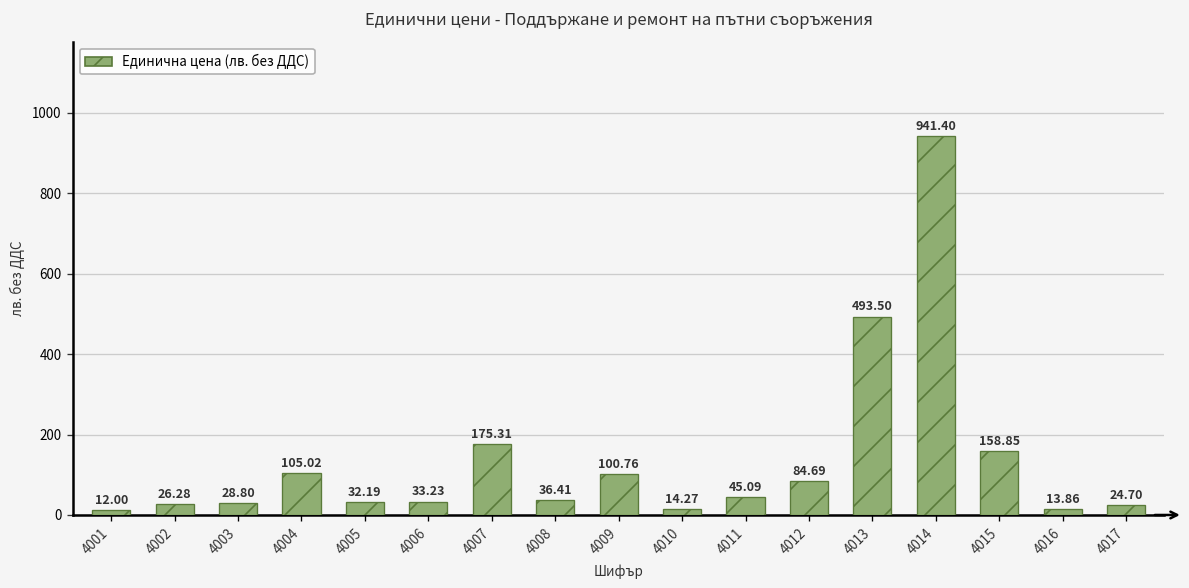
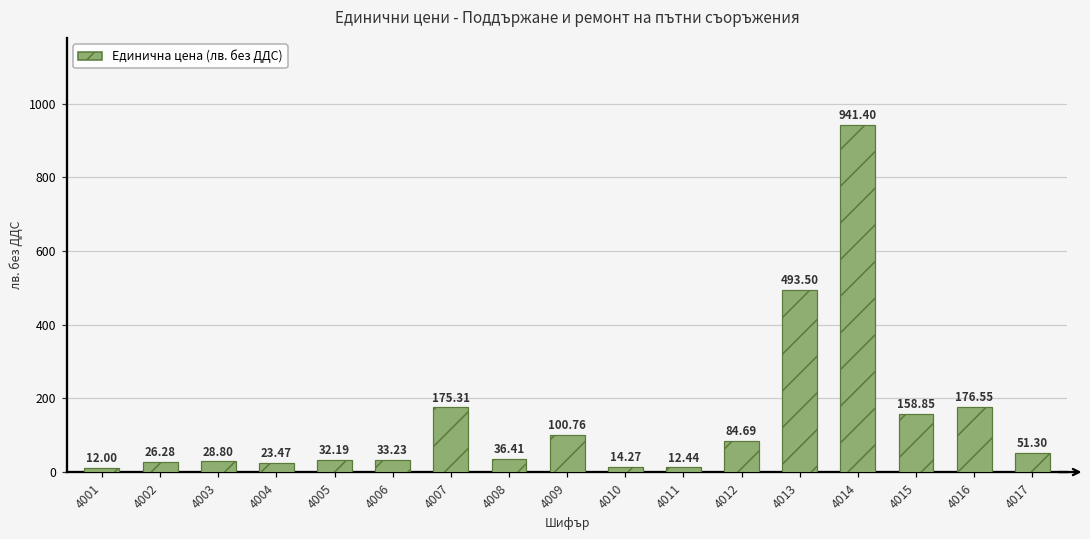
4004: 105.02 -> 23.47
4011: 45.09 -> 12.44
4016: 13.86 -> 176.55
4017: 24.70 -> 51.30
